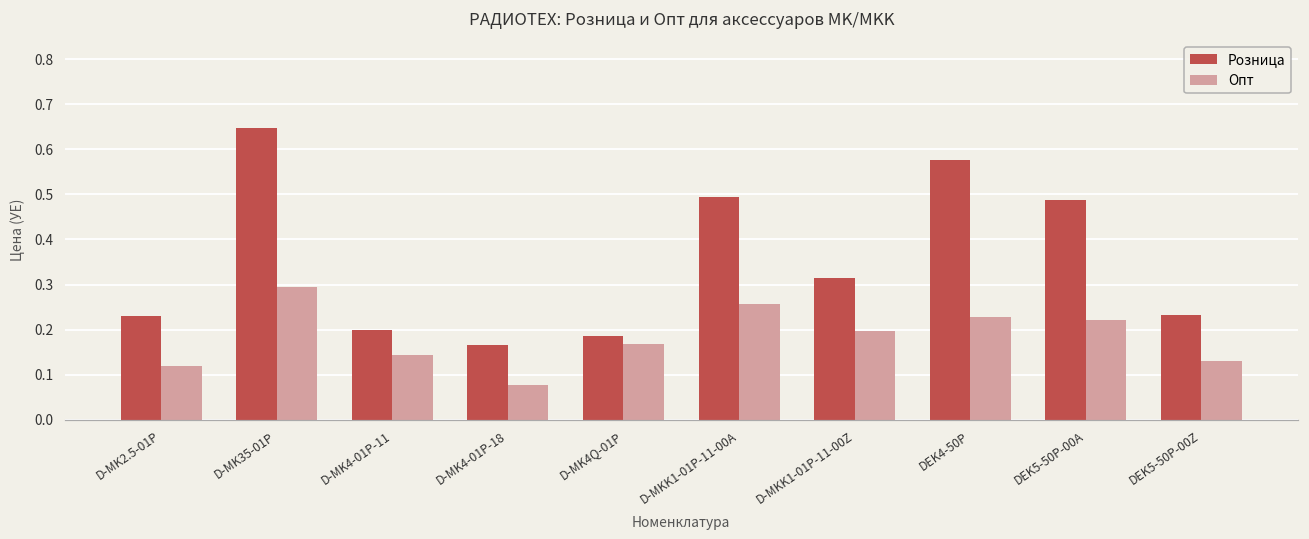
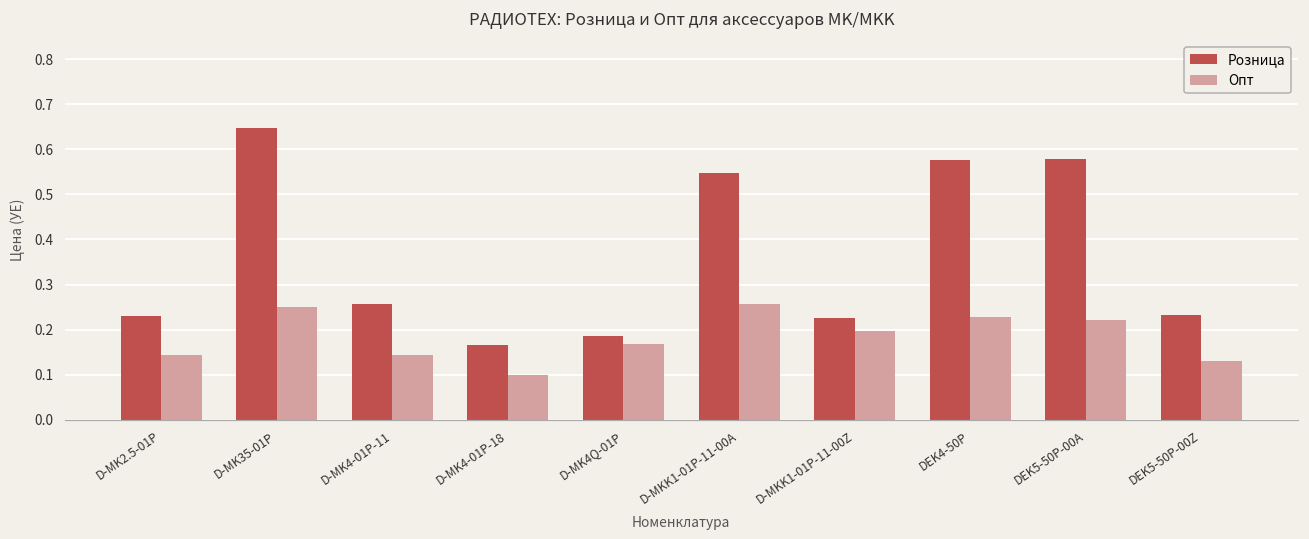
Опт, D-MK2.5-01P: 0.12 -> 0.14
Опт, D-MK35-01P: 0.29 -> 0.25
Розница, D-MK4-01P-11: 0.20 -> 0.26
Опт, D-MK4-01P-18: 0.08 -> 0.10
Розница, D-MKK1-01P-11-00A: 0.49 -> 0.55
Розница, D-MKK1-01P-11-00Z: 0.32 -> 0.23
Розница, DEK5-50P-00A: 0.49 -> 0.58
